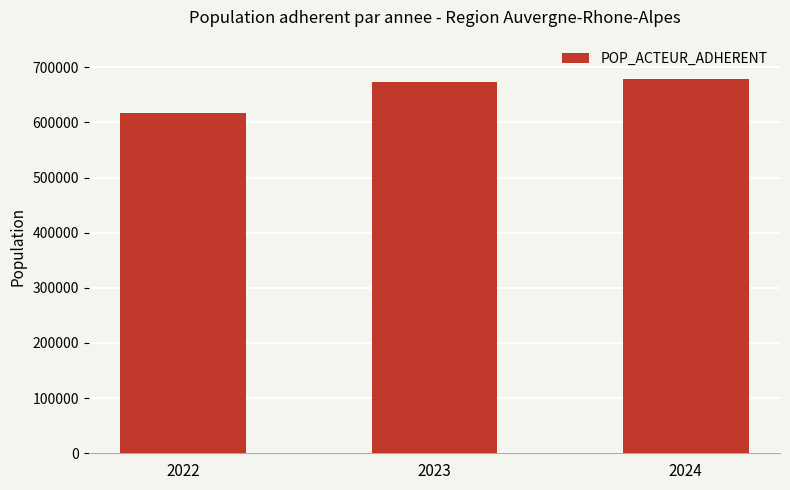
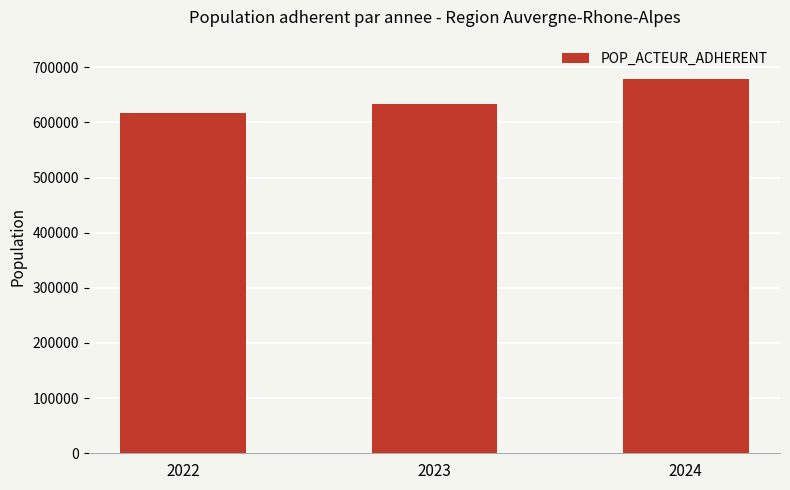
2023: 670000 -> 630000
